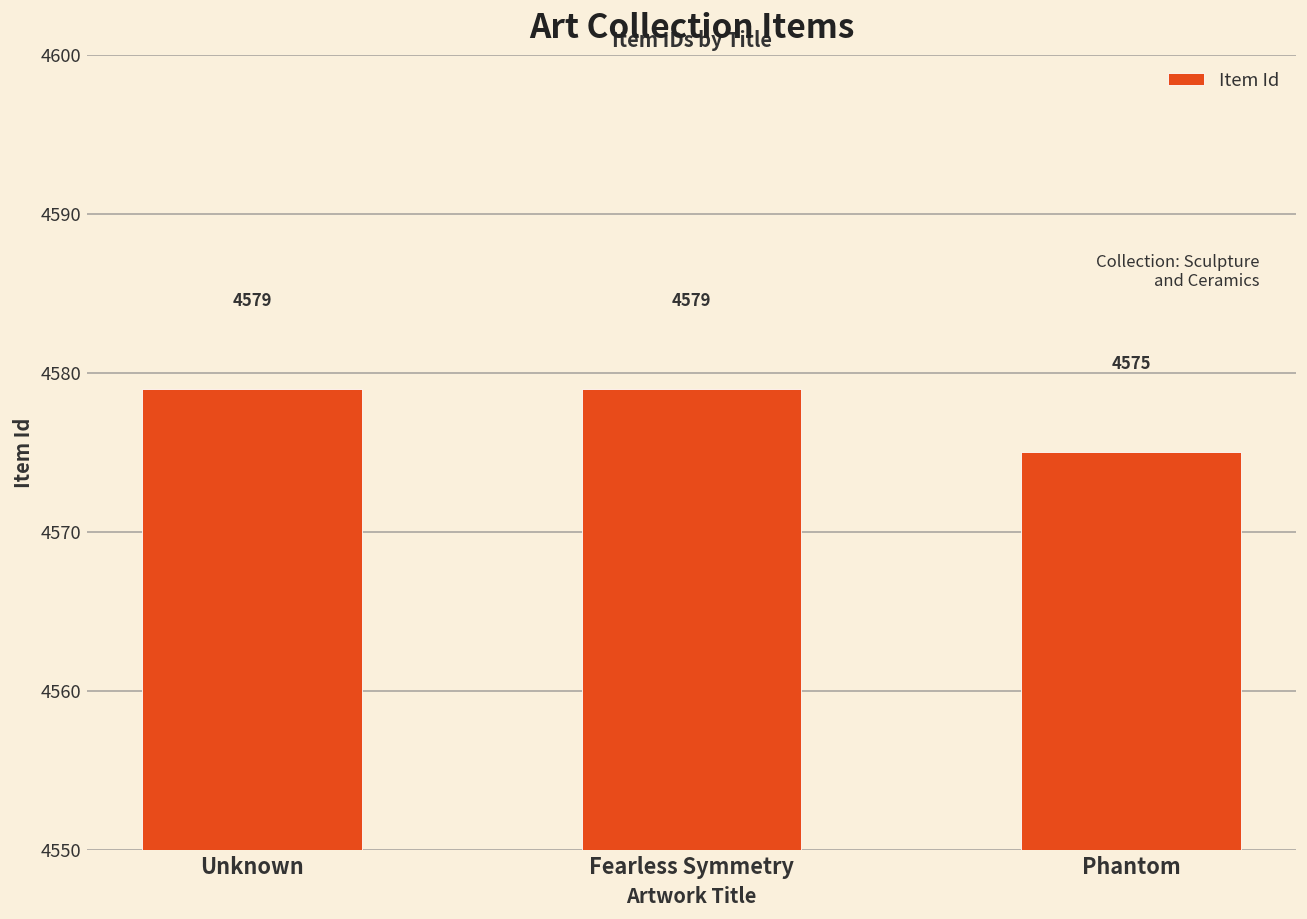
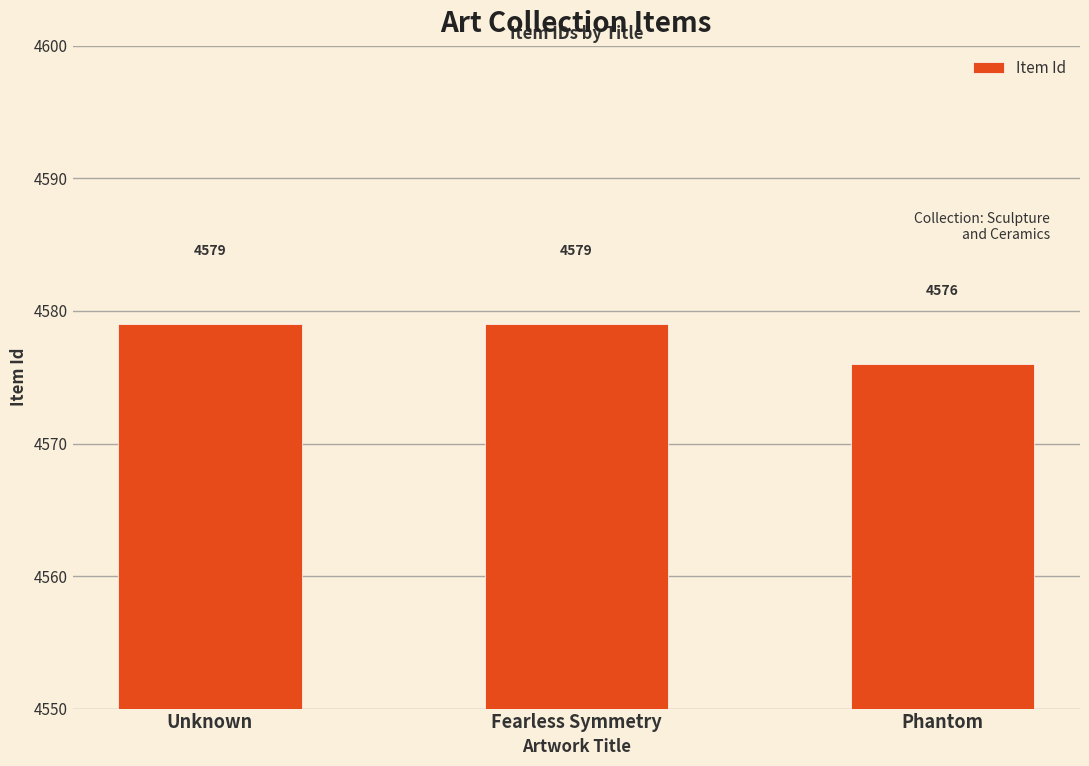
Phantom: 4575 -> 4576
